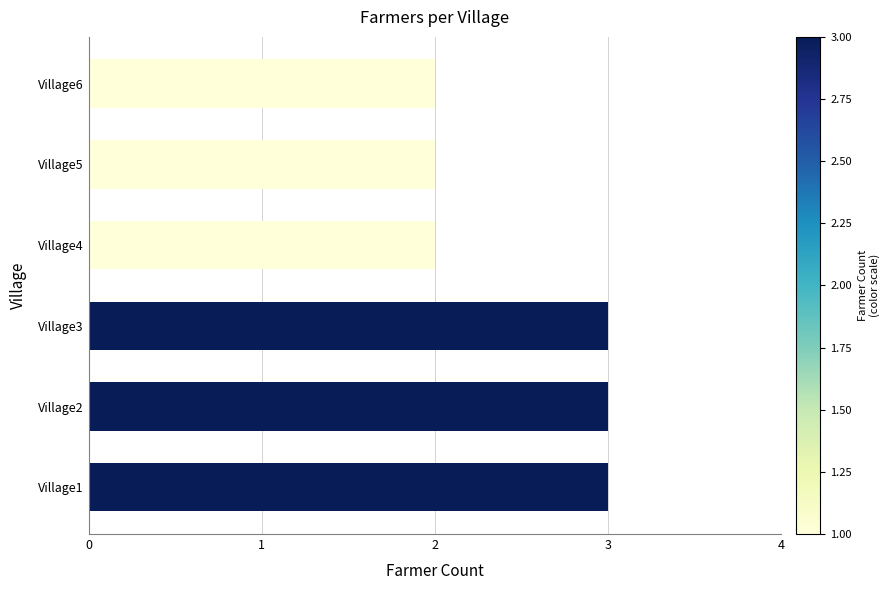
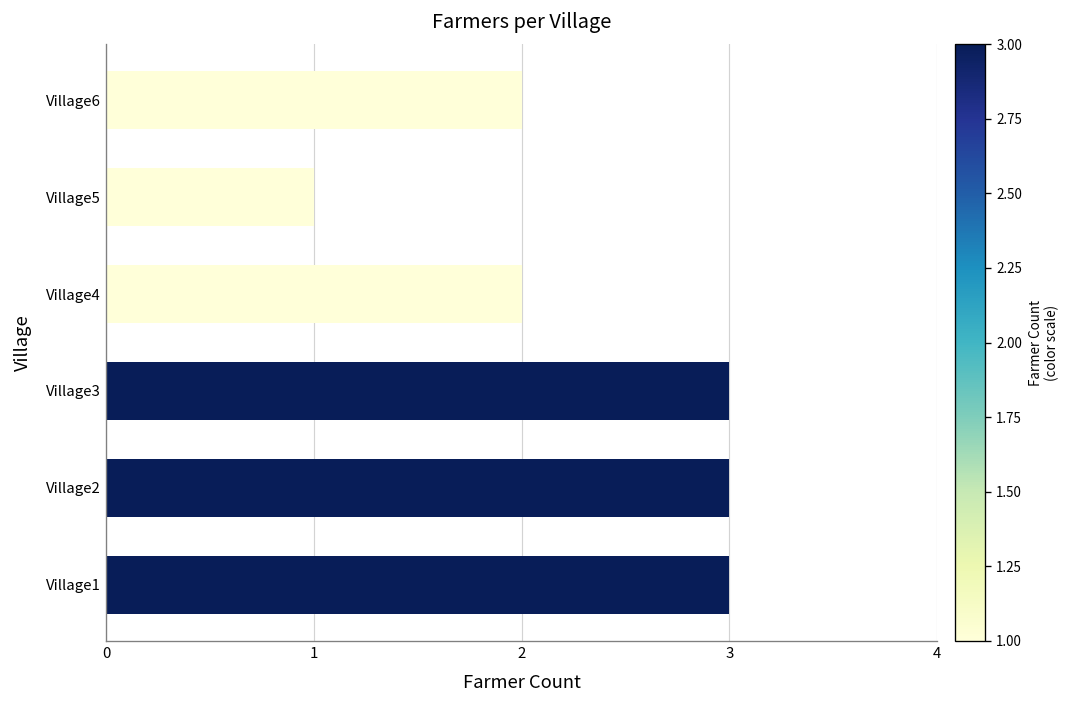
Village5: 2 -> 1
